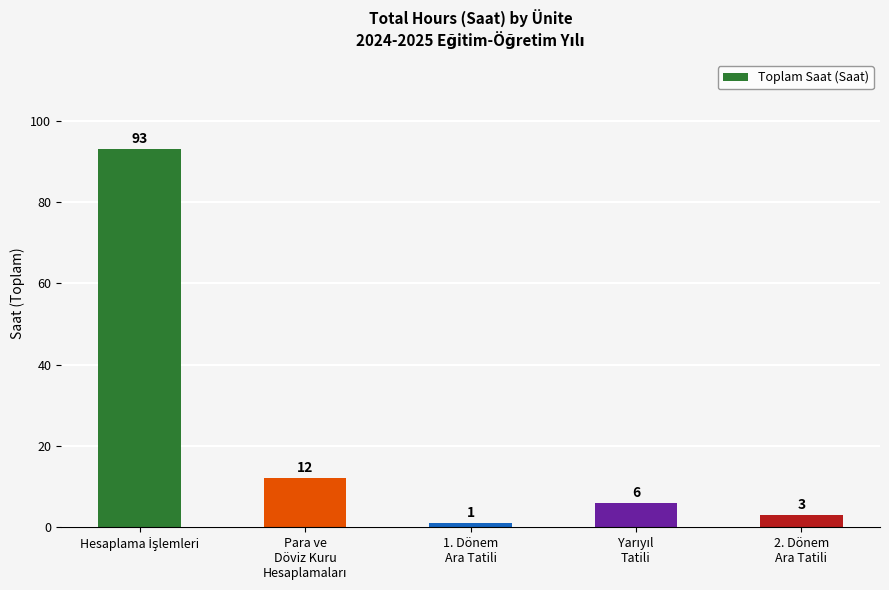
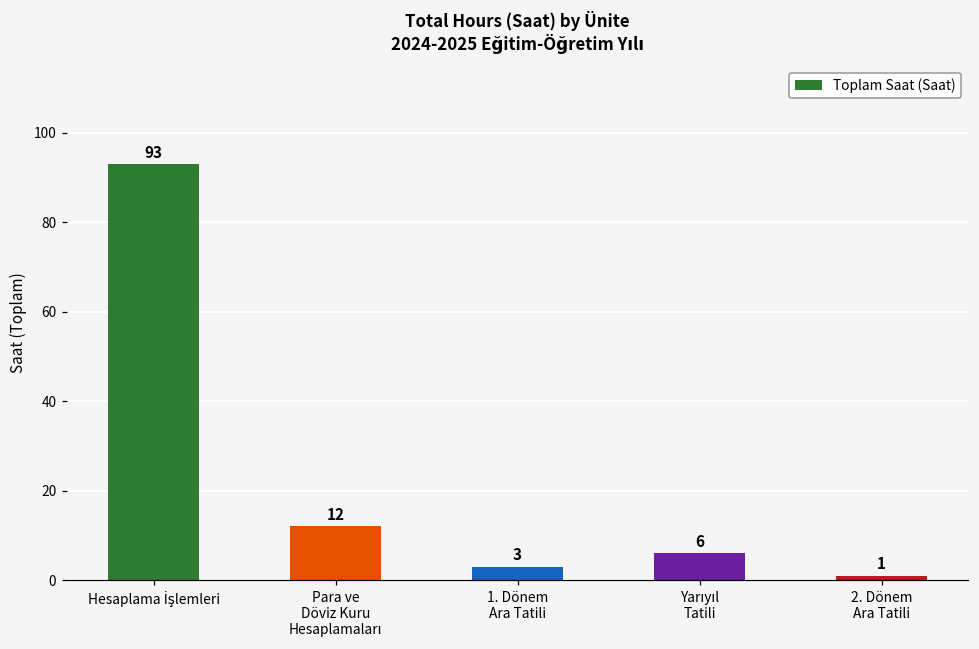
1. Dönem Ara Tatili: 1 -> 3
2. Dönem Ara Tatili: 3 -> 1
